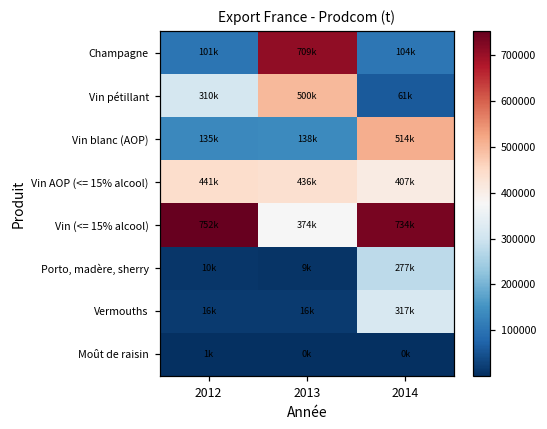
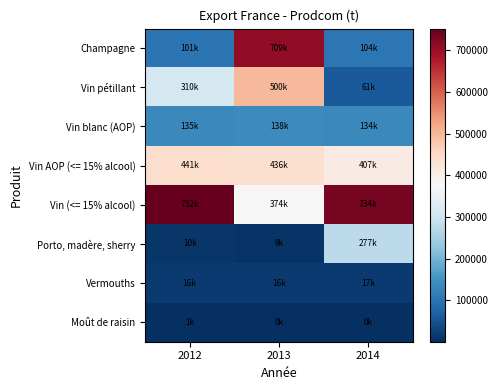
Vin blanc (AOP), 2014: 514k -> 134k
Vermouths, 2014: 317k -> 17k
